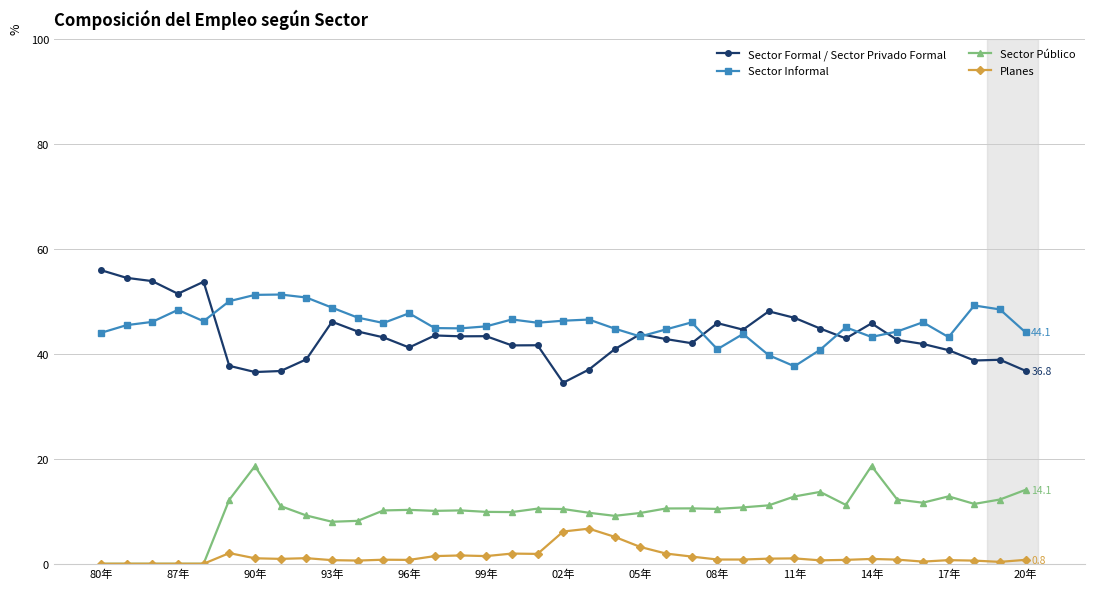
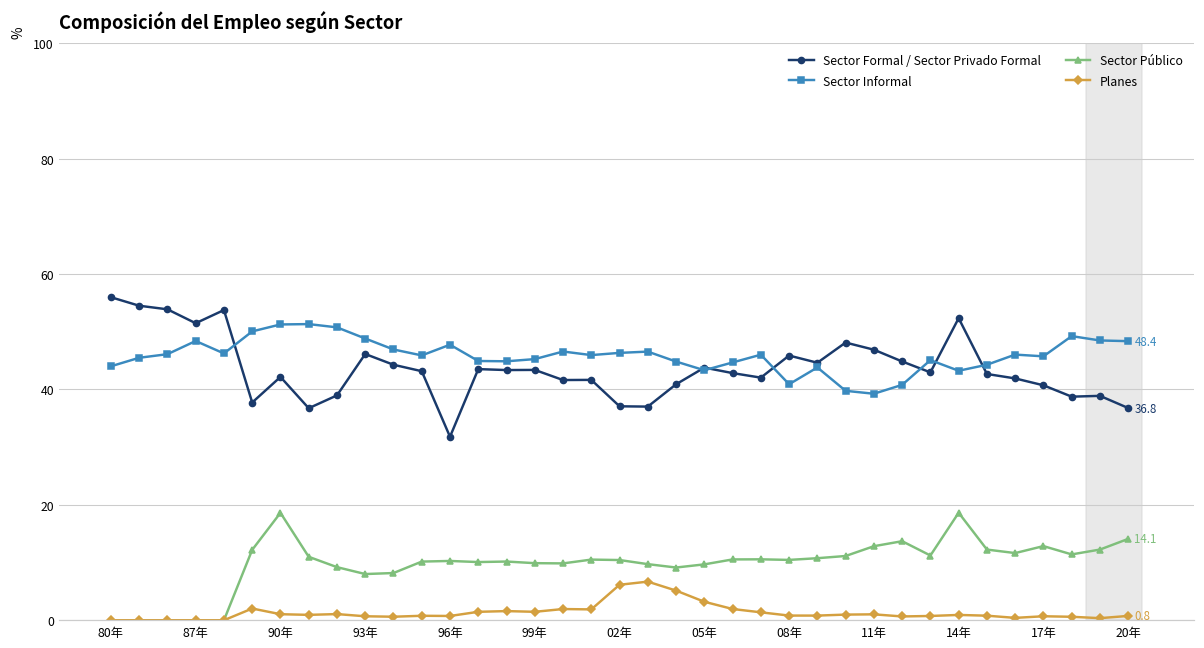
Sector Formal / Sector Privado Formal, 90年: 37 -> 42
Sector Formal / Sector Privado Formal, 96年: 41 -> 32
Sector Formal / Sector Privado Formal, 02年: 35 -> 37
Sector Informal, 11年: 38 -> 39
Sector Formal / Sector Privado Formal, 14年: 46 -> 52
Sector Informal, 17年: 43 -> 46
Sector Informal, 20年: 44.1 -> 48.4
